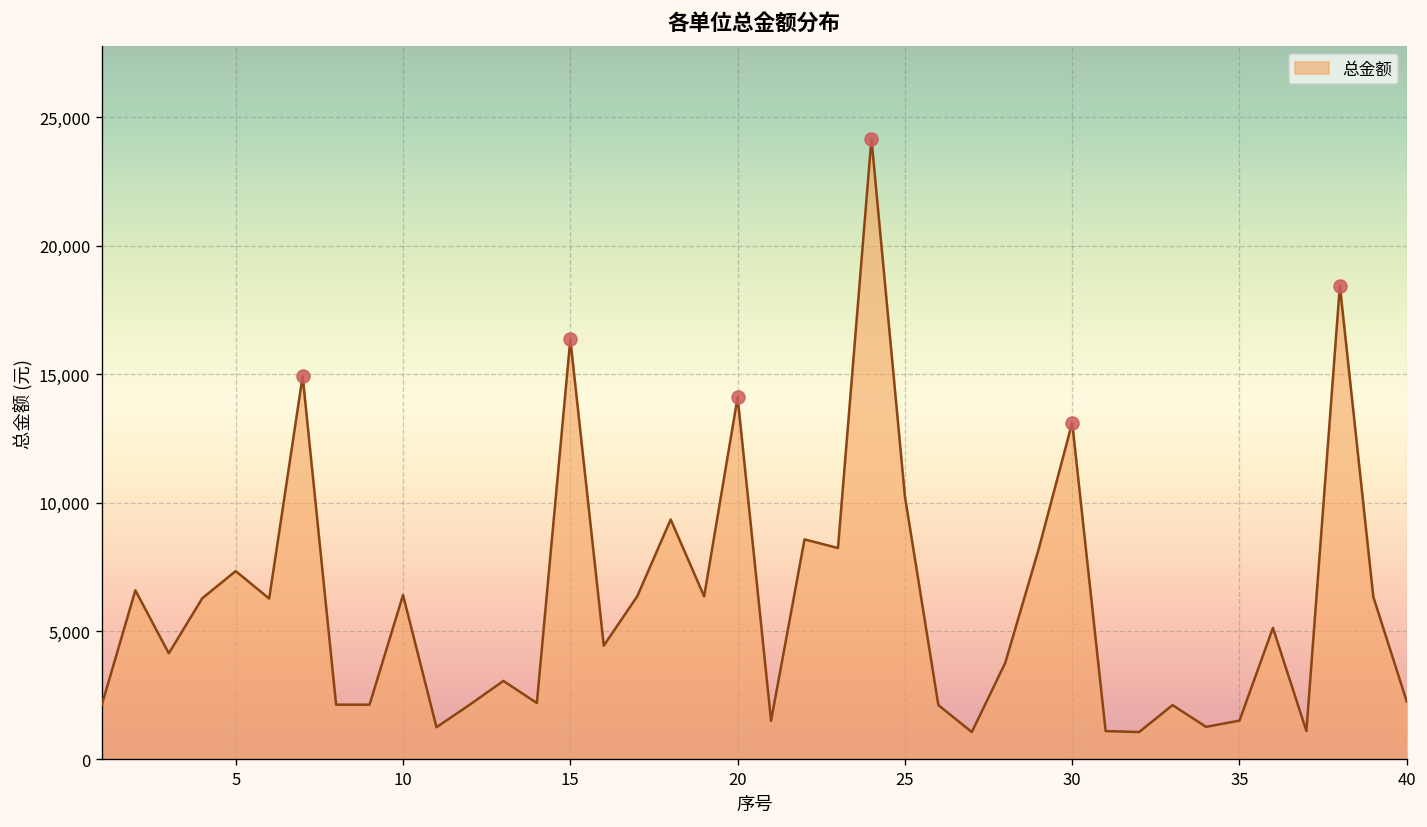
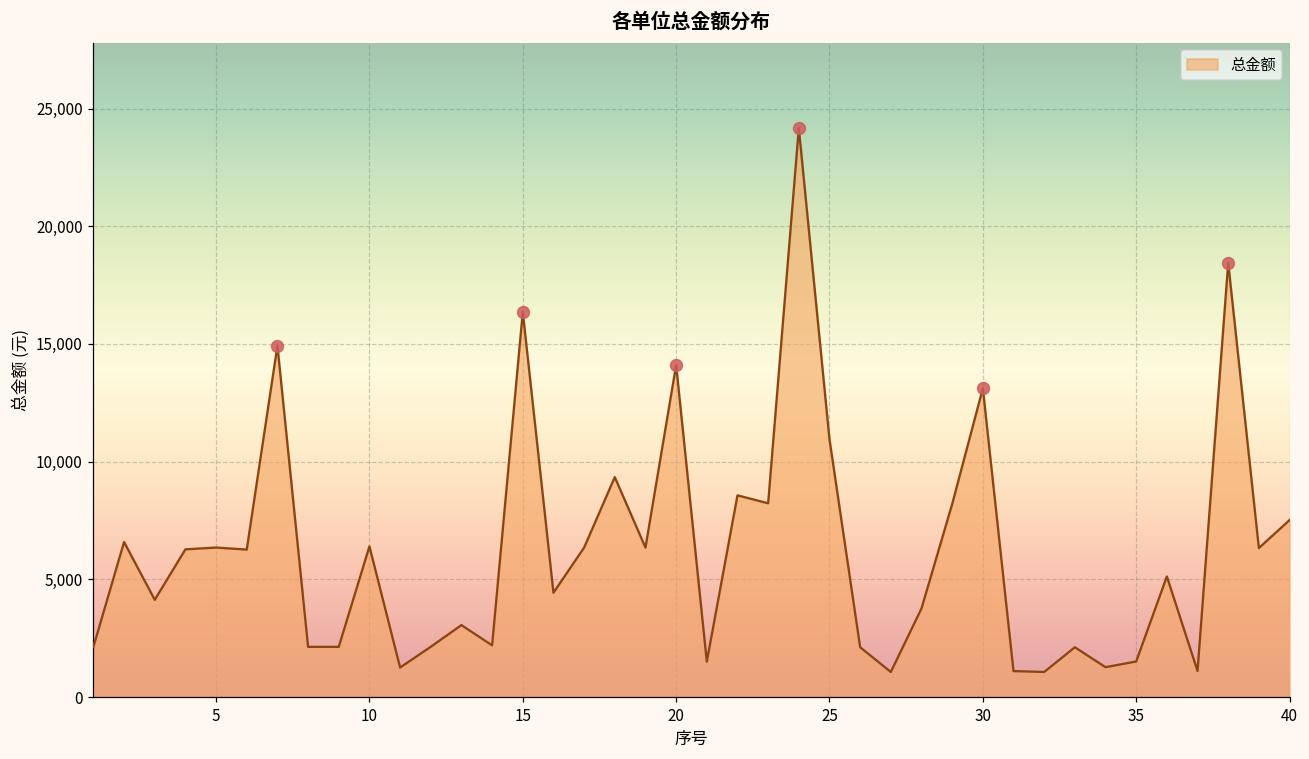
总金额, 5: 7,300 -> 6,400
总金额, 25: 10,200 -> 11,000
总金额, 40: 2,300 -> 7,500
